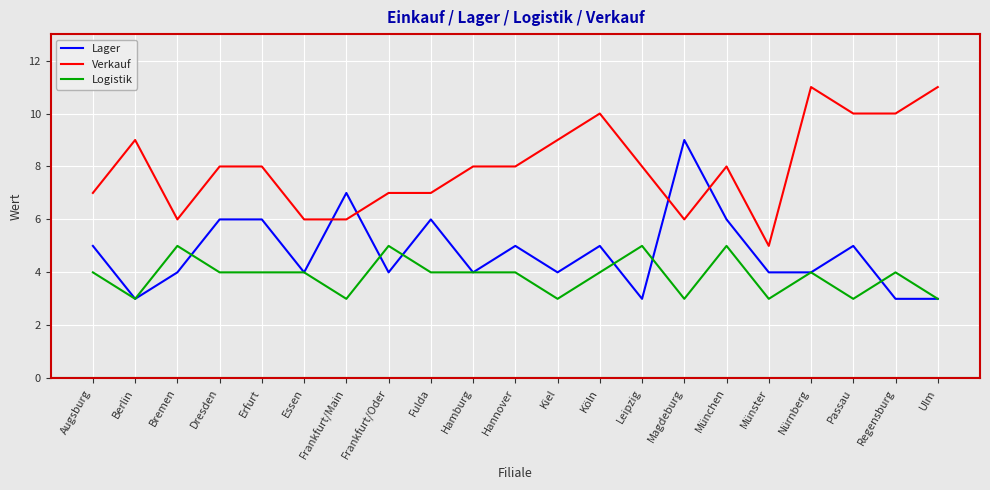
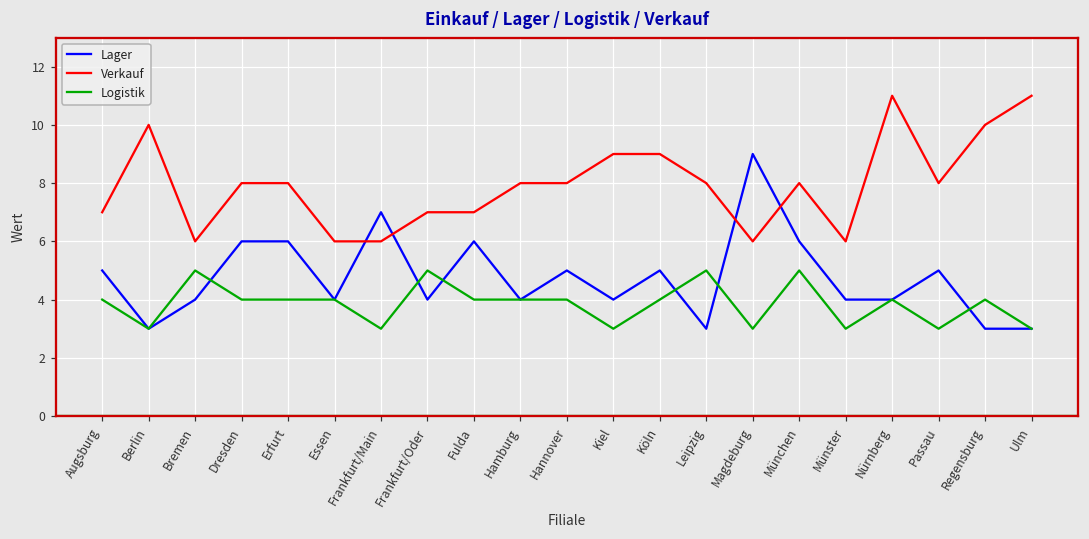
Verkauf, Berlin: 9 -> 10
Verkauf, Köln: 10 -> 9
Verkauf, Münster: 5 -> 6
Verkauf, Passau: 10 -> 8
